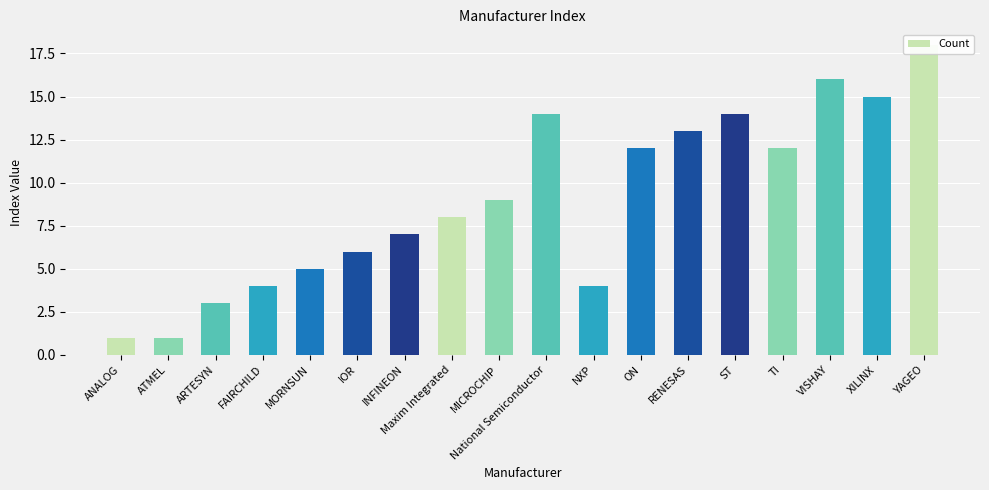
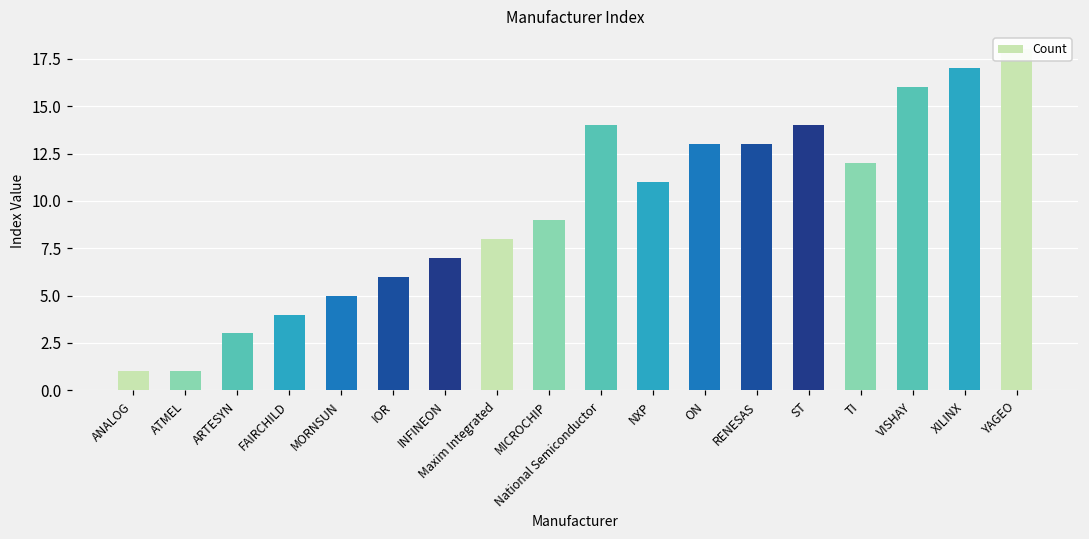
NXP: 4 -> 11
ON: 12 -> 13
XILINX: 15 -> 17
